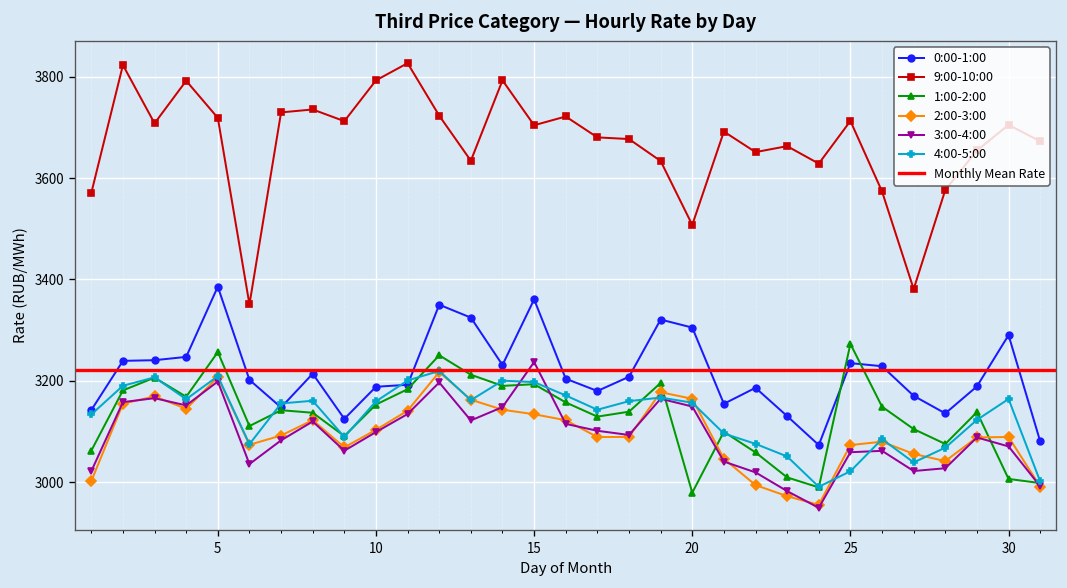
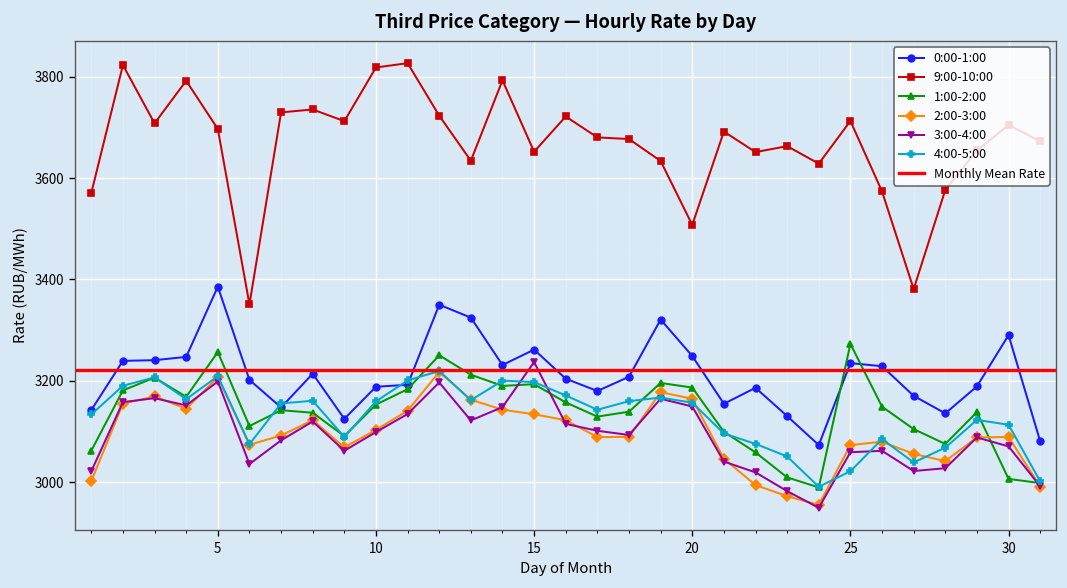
9:00-10:00, 5: 3720 -> 3700
9:00-10:00, 10: 3790 -> 3820
0:00-1:00, 15: 3360 -> 3260
9:00-10:00, 15: 3700 -> 3650
0:00-1:00, 20: 3300 -> 3250
1:00-2:00, 20: 2980 -> 3190
4:00-5:00, 30: 3160 -> 3110
